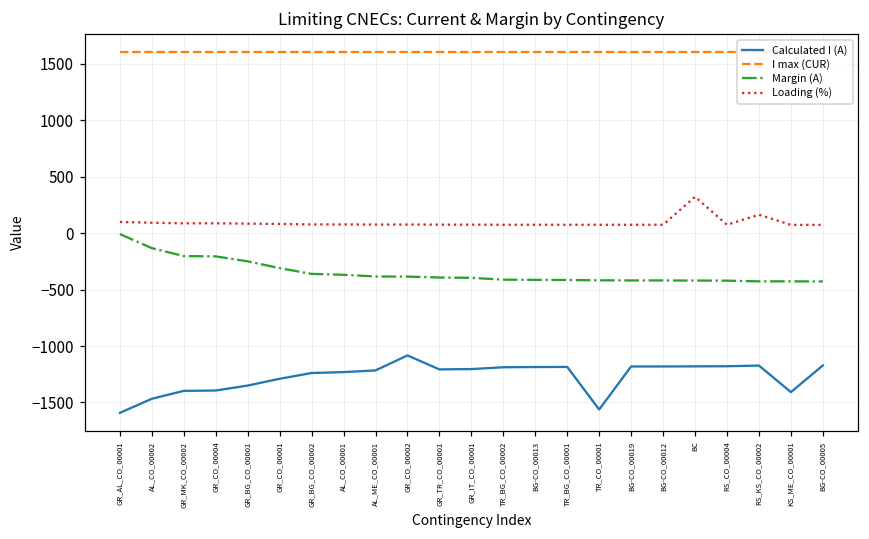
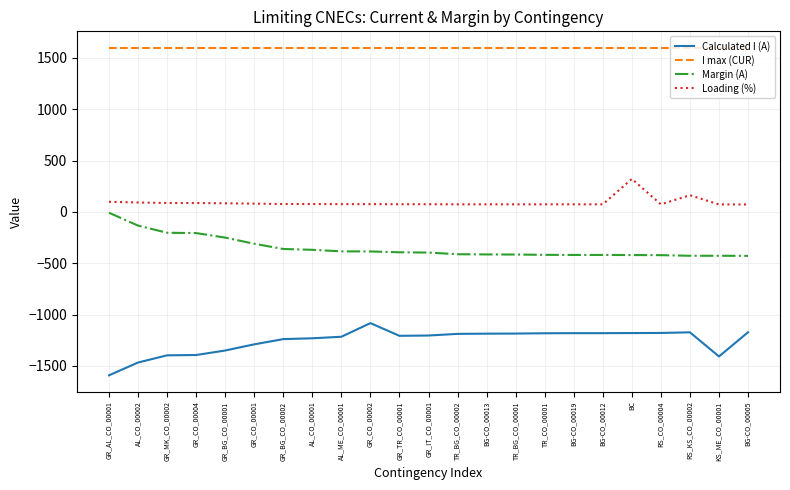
Calculated I (A), TR_CO_00001: -1560 -> -1180
